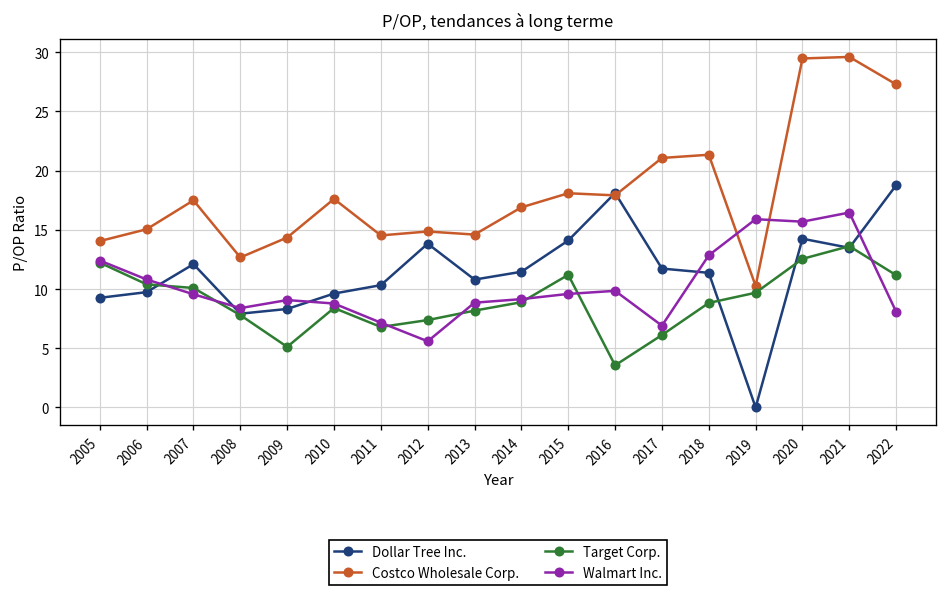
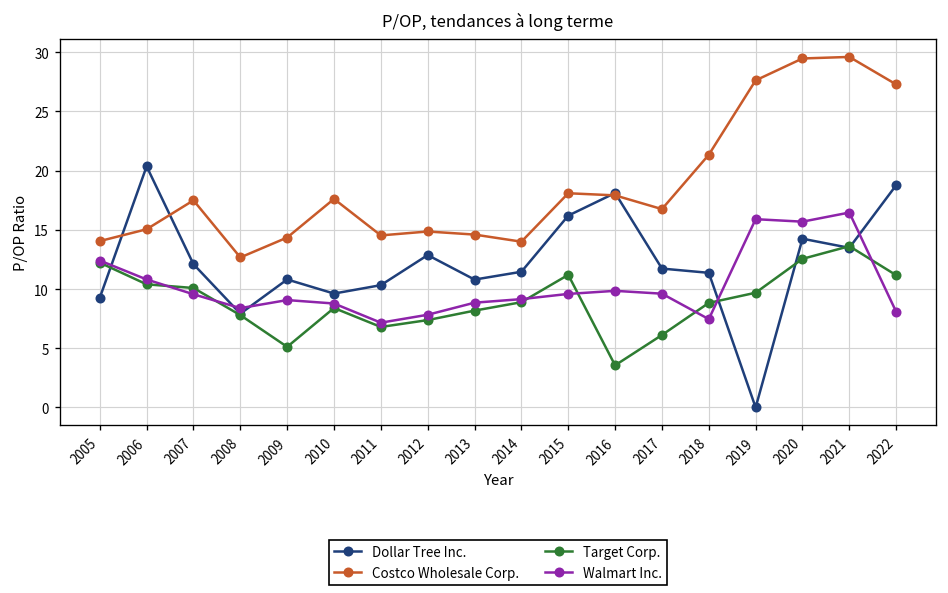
Dollar Tree Inc., 2006: 10 -> 20
Dollar Tree Inc., 2009: 8 -> 11
Dollar Tree Inc., 2012: 14 -> 13
Walmart Inc., 2012: 6 -> 8
Costco Wholesale Corp., 2014: 17 -> 14
Dollar Tree Inc., 2015: 14 -> 16
Costco Wholesale Corp., 2017: 21 -> 17
Walmart Inc., 2017: 7 -> 10
Walmart Inc., 2018: 13 -> 7
Costco Wholesale Corp., 2019: 10 -> 28
